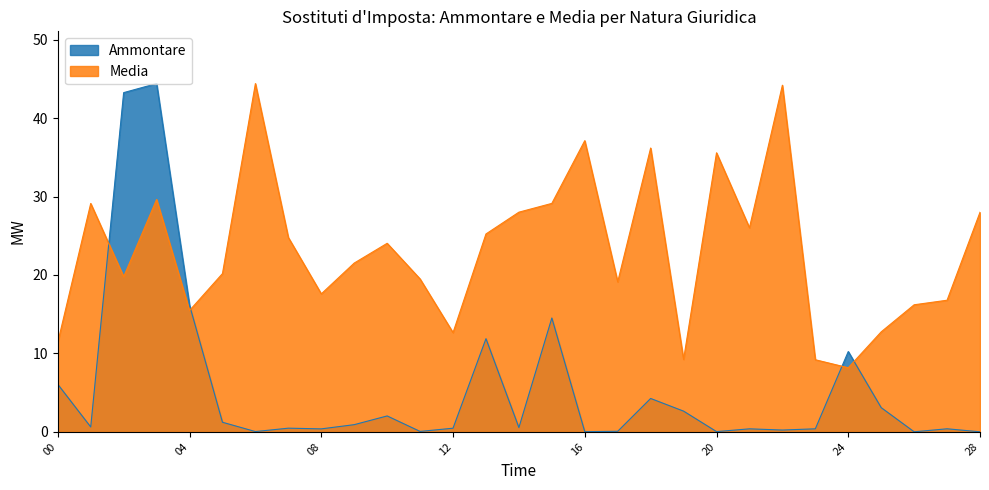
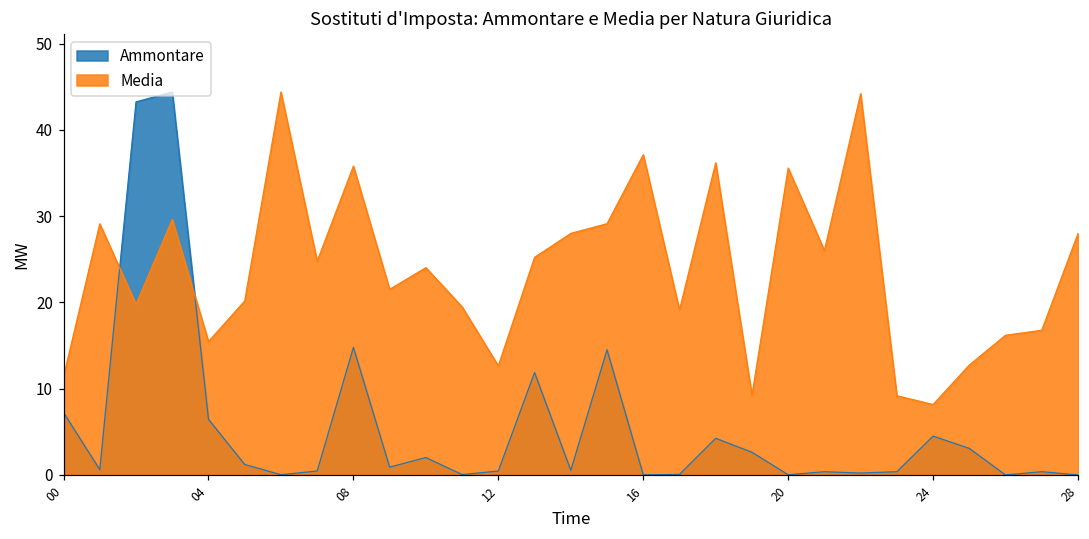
Ammontare, 00: 6 -> 7
Ammontare, 04: 16 -> 6
Ammontare, 08: 0 -> 15
Media, 08: 18 -> 36
Ammontare, 24: 10 -> 5
